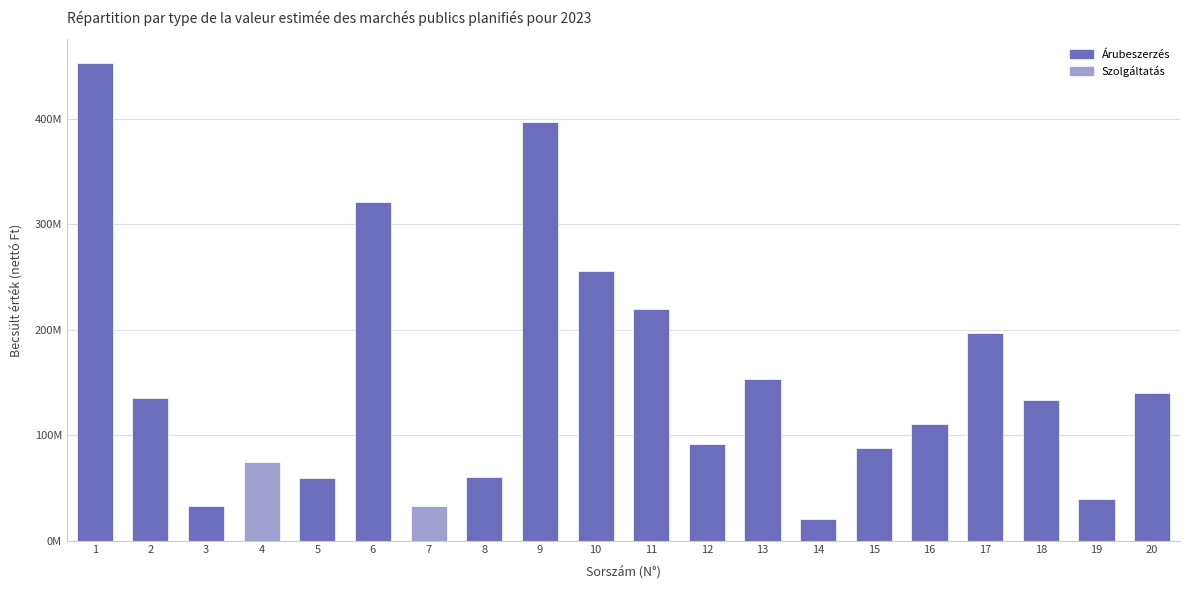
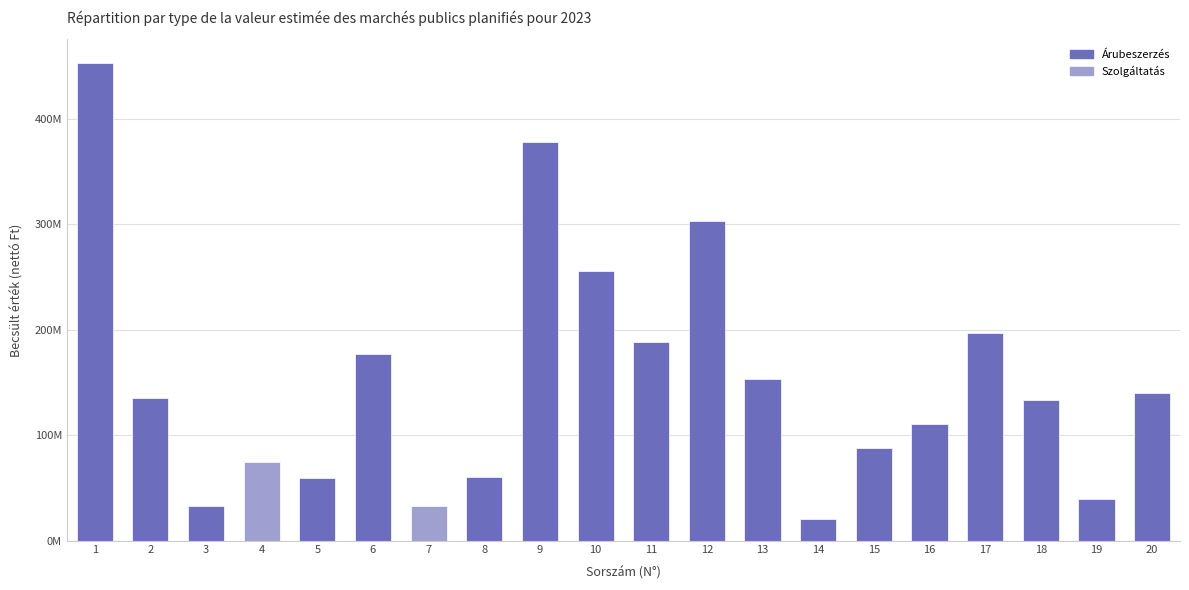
6: 321000000 -> 177000000
9: 397000000 -> 378000000
11: 220000000 -> 188000000
12: 91000000 -> 303000000
